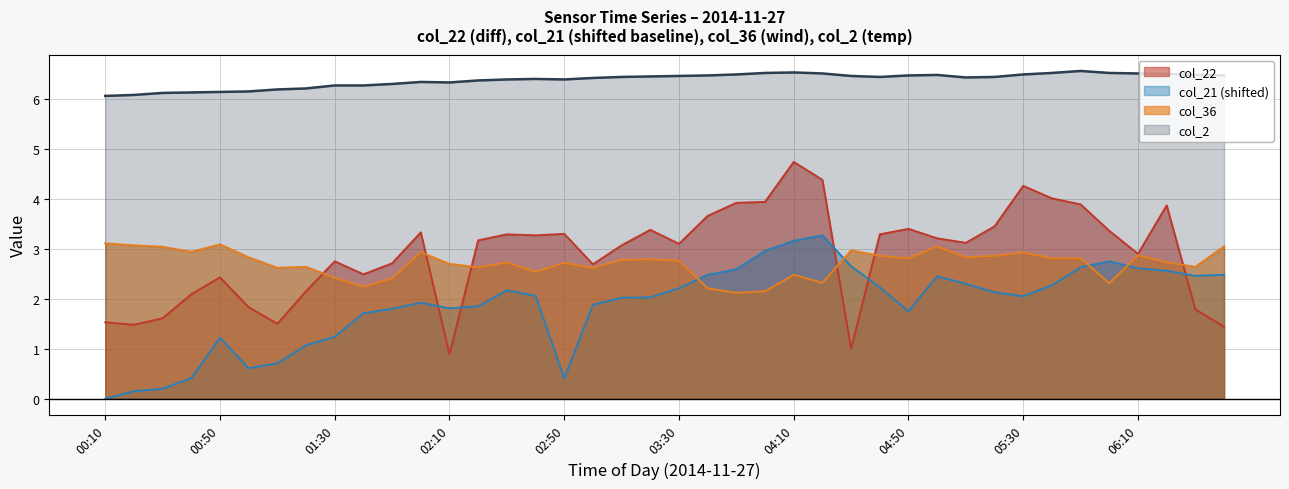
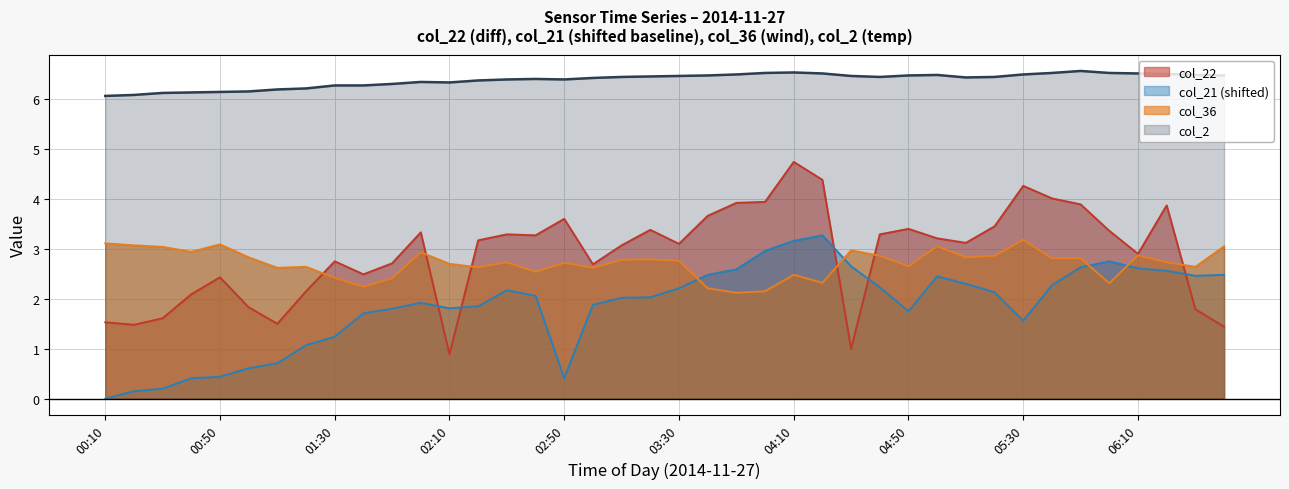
col_21 (shifted), 00:50: 1.2 -> 0.4
col_22, 02:50: 3.3 -> 3.6
col_36, 04:50: 2.8 -> 2.7
col_21 (shifted), 05:30: 2.1 -> 1.6
col_36, 05:30: 2.9 -> 3.2
